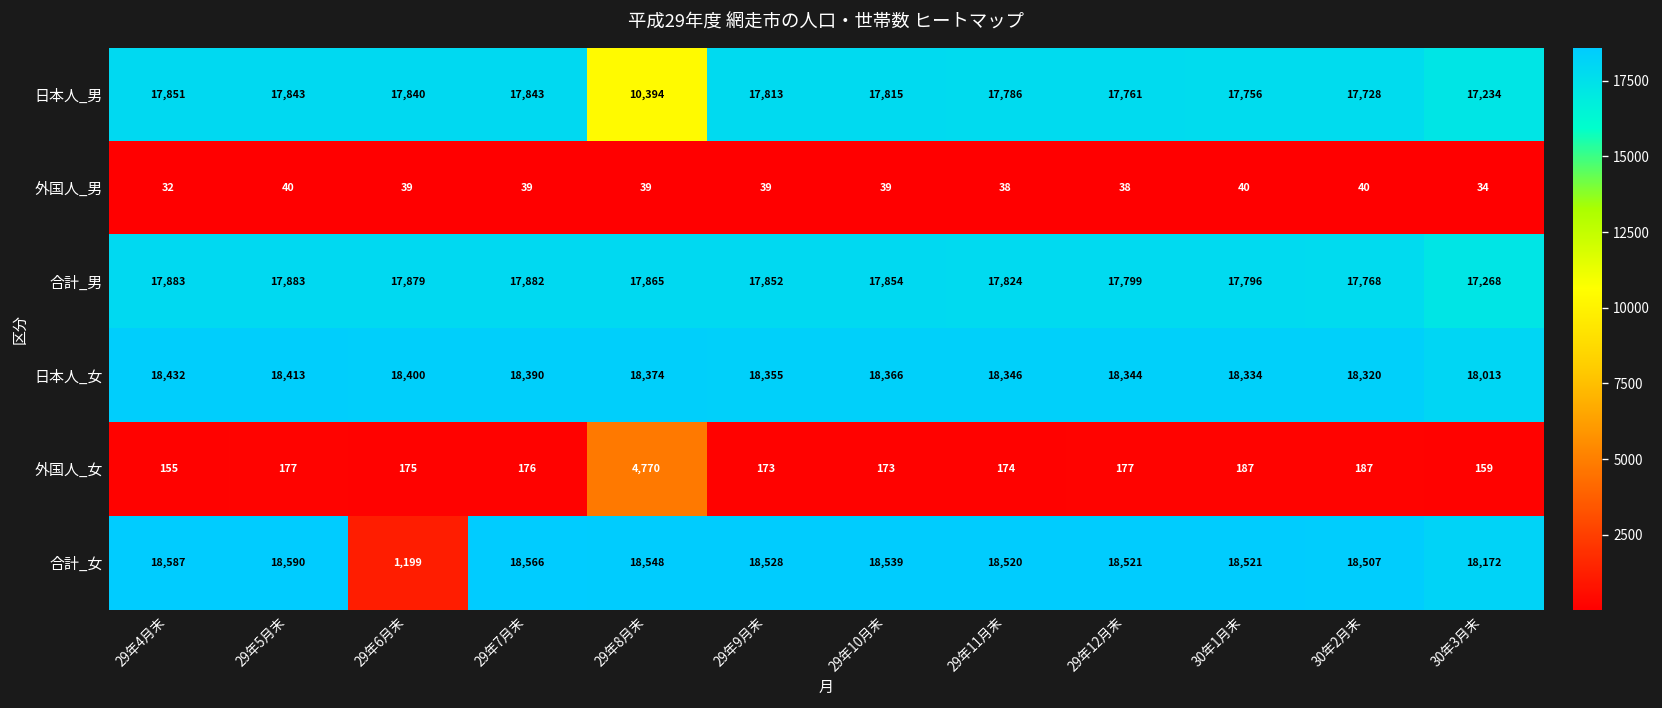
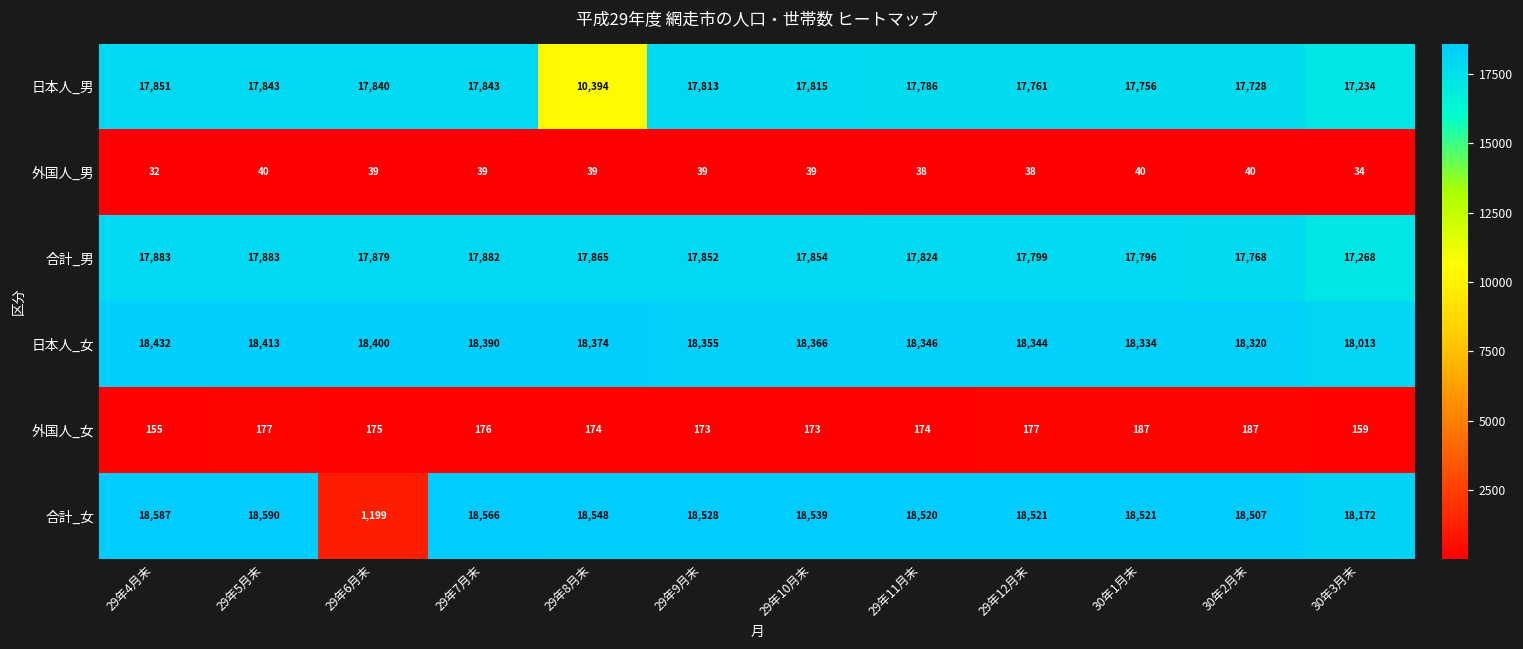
外国人_女, 29年8月末: 4,770 -> 174
